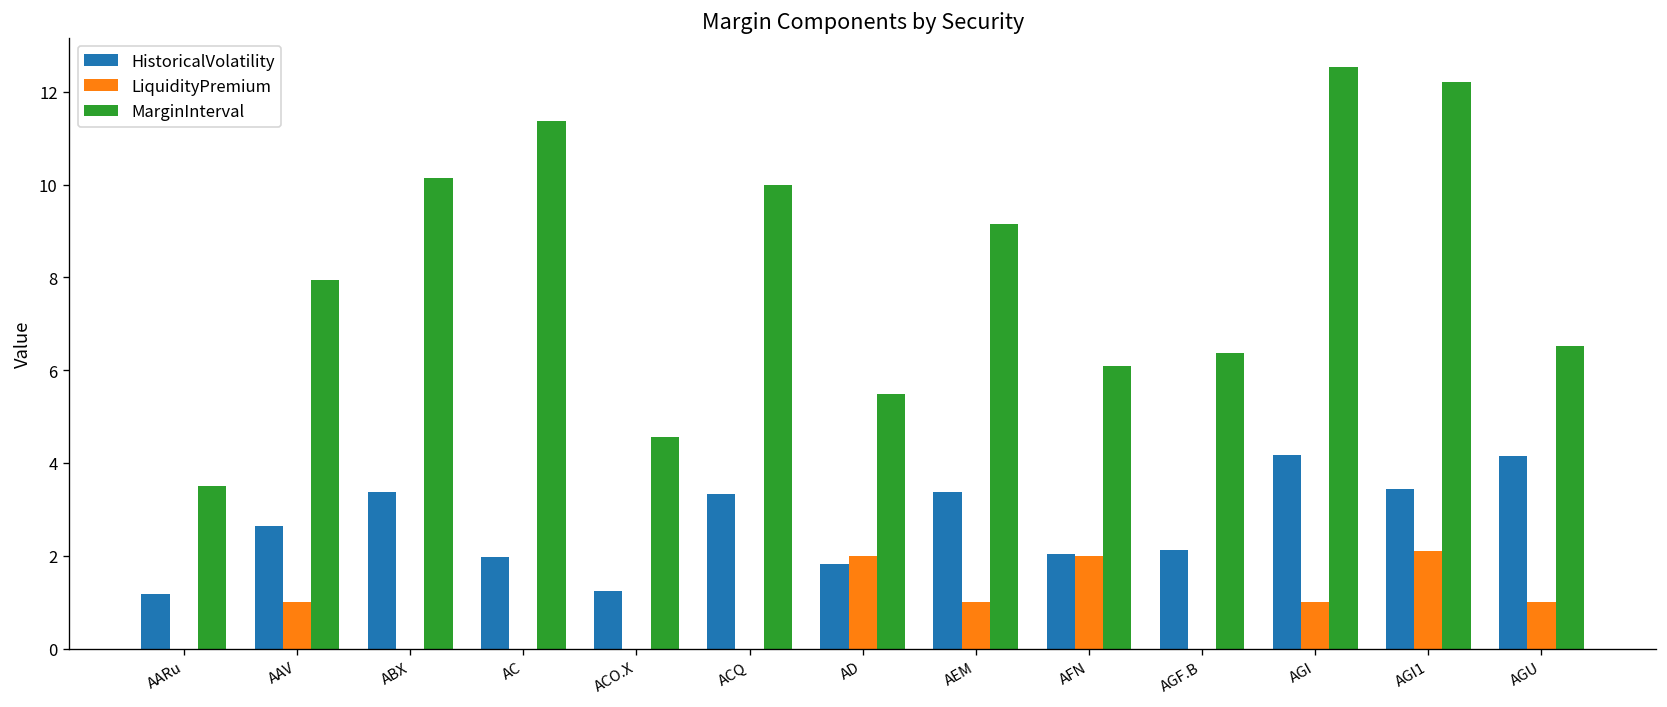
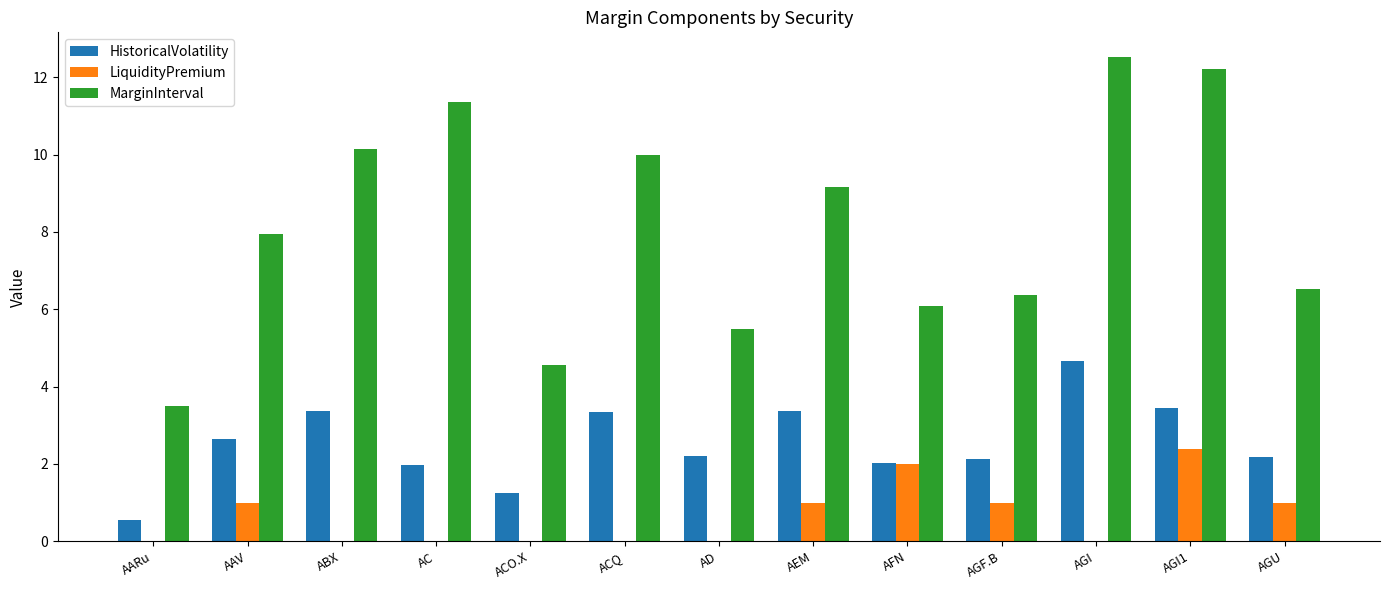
HistoricalVolatility, AARu: 1.2 -> 0.6
HistoricalVolatility, AD: 1.8 -> 2.2
LiquidityPremium, AD: 2 -> 0
LiquidityPremium, AGF.B: 0 -> 1
HistoricalVolatility, AGI: 4.2 -> 4.7
LiquidityPremium, AGI: 1 -> 0
LiquidityPremium, AGI1: 2.1 -> 2.4
HistoricalVolatility, AGU: 4.1 -> 2.2
